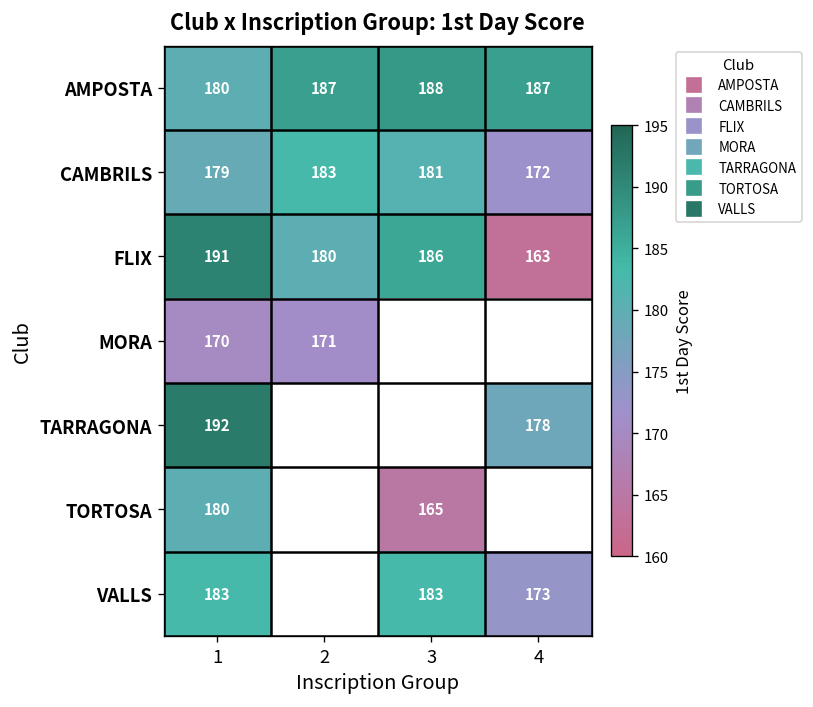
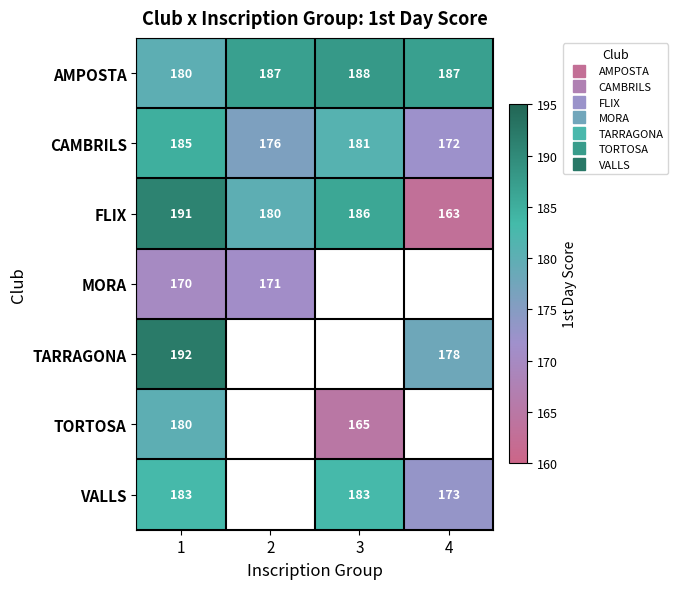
CAMBRILS, 1: 179 -> 185
CAMBRILS, 2: 183 -> 176
